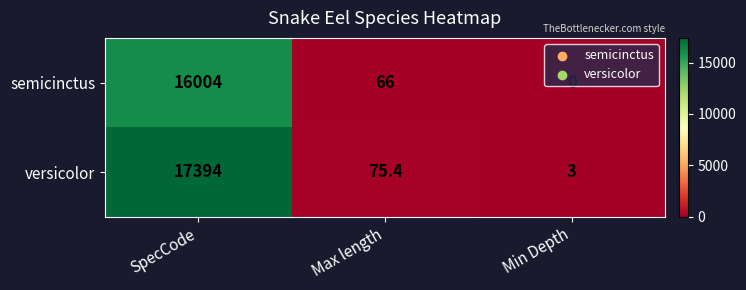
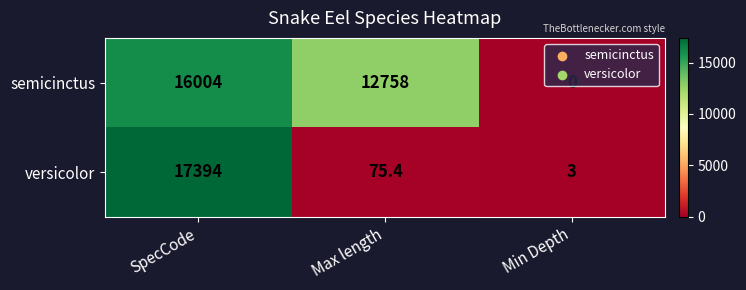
semicinctus, Max length: 66 -> 12758
